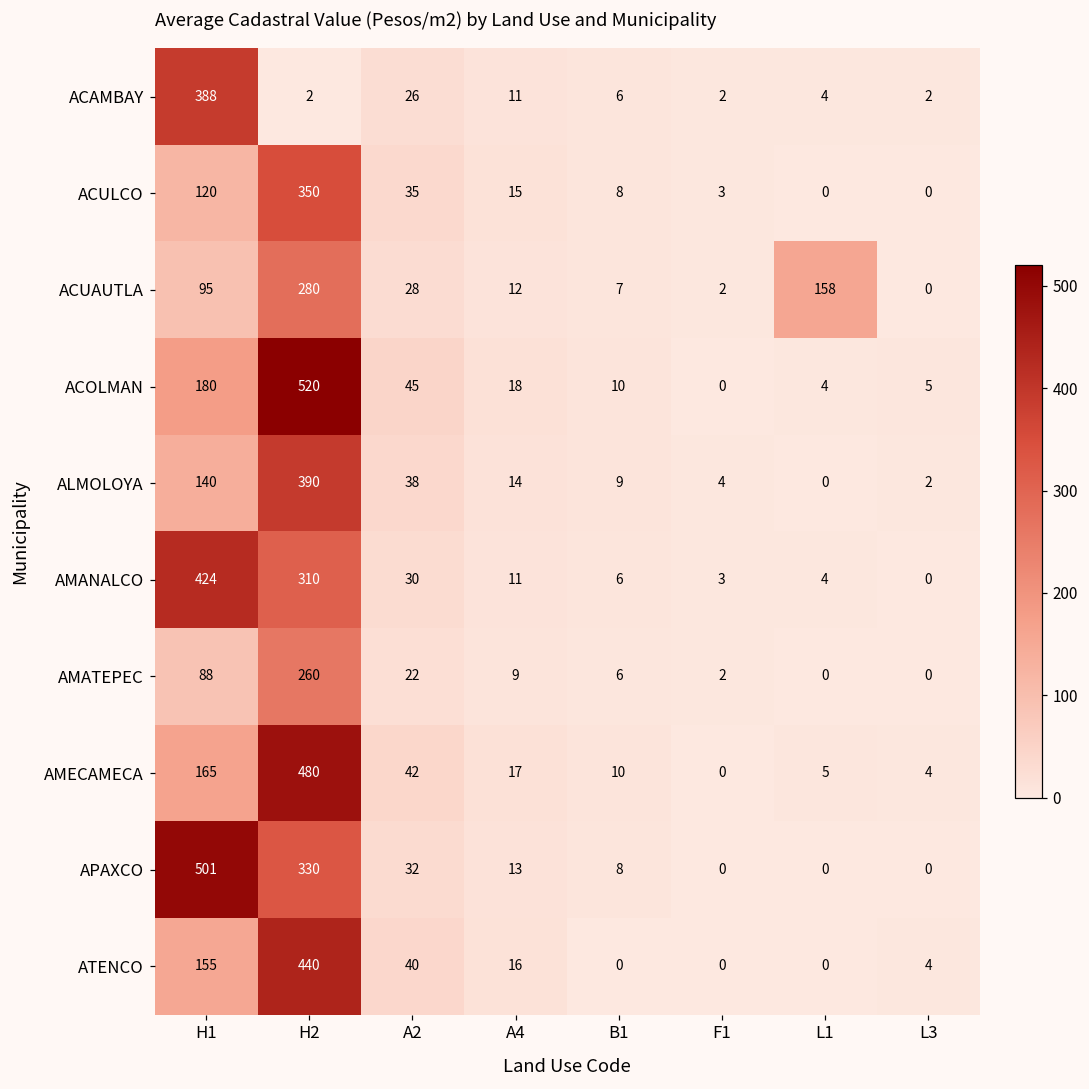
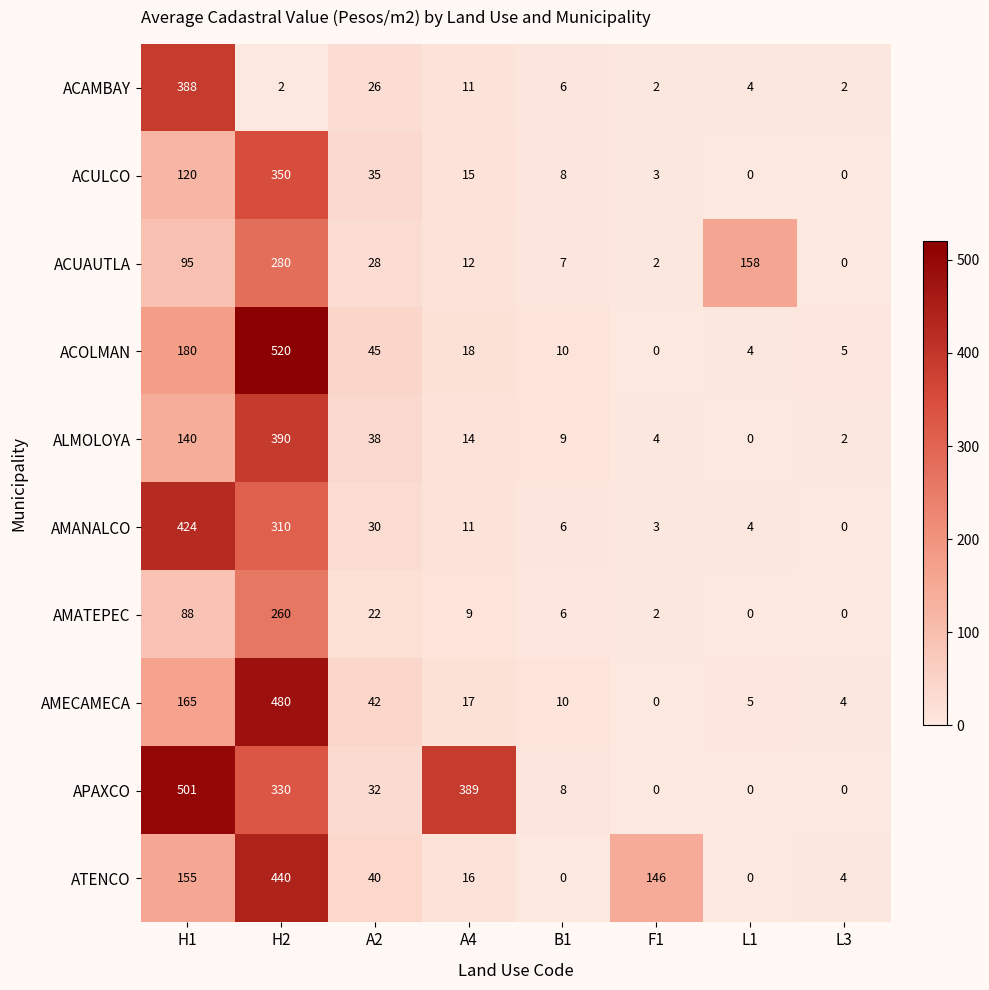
APAXCO, A4: 13 -> 389
ATENCO, F1: 0 -> 146
